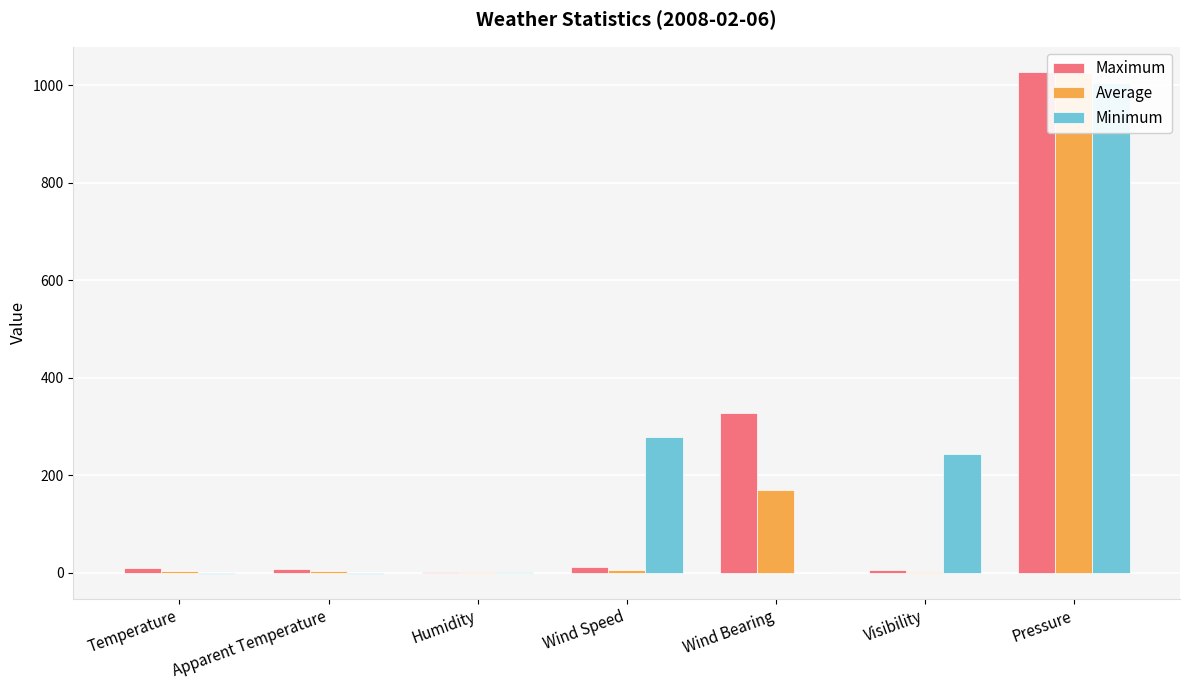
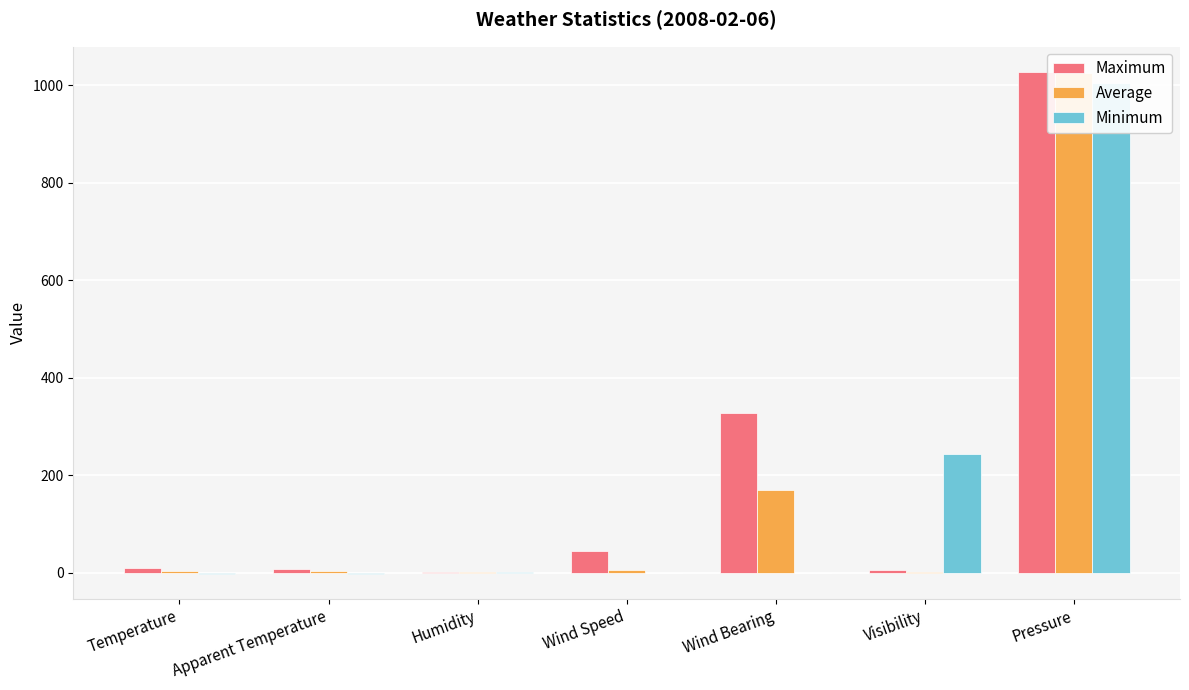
Maximum, Wind Speed: 10 -> 40
Minimum, Wind Speed: 280 -> 0
